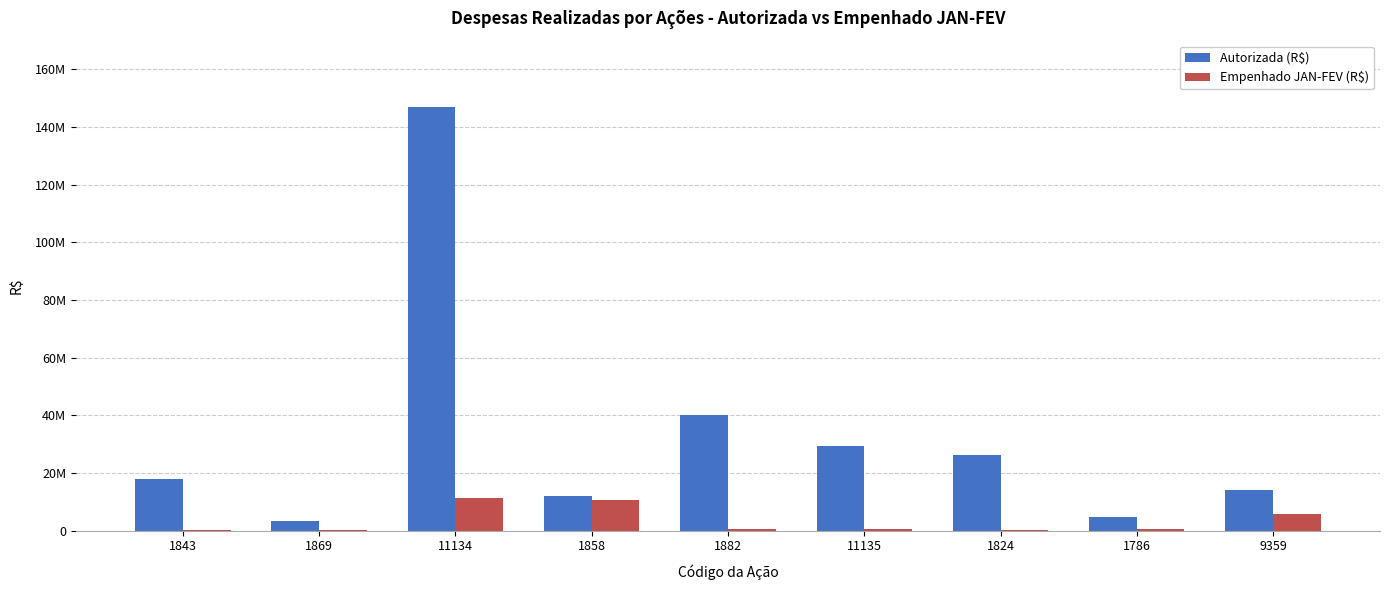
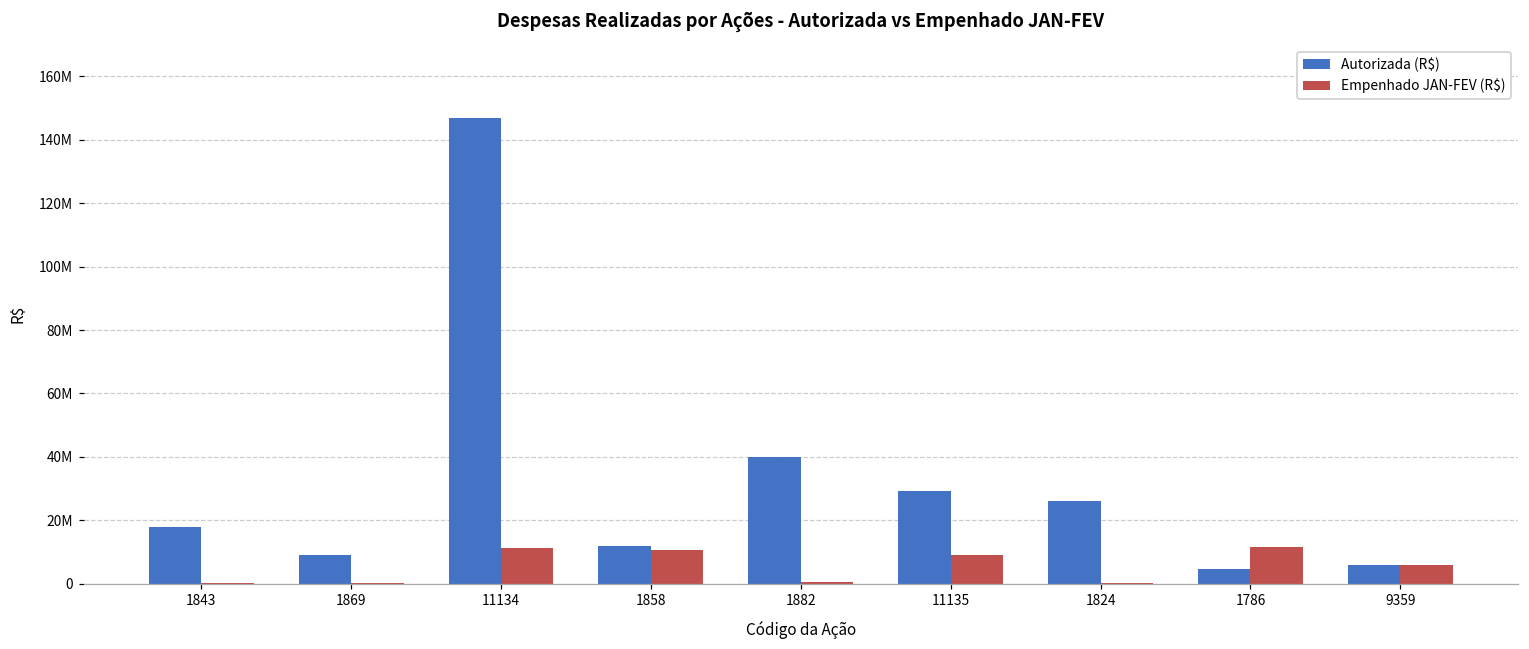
Autorizada (R$), 1869: 3000000 -> 9000000
Empenhado JAN-FEV (R$), 11135: 1000000 -> 9000000
Empenhado JAN-FEV (R$), 1786: 1000000 -> 11000000
Autorizada (R$), 9359: 14000000 -> 6000000
